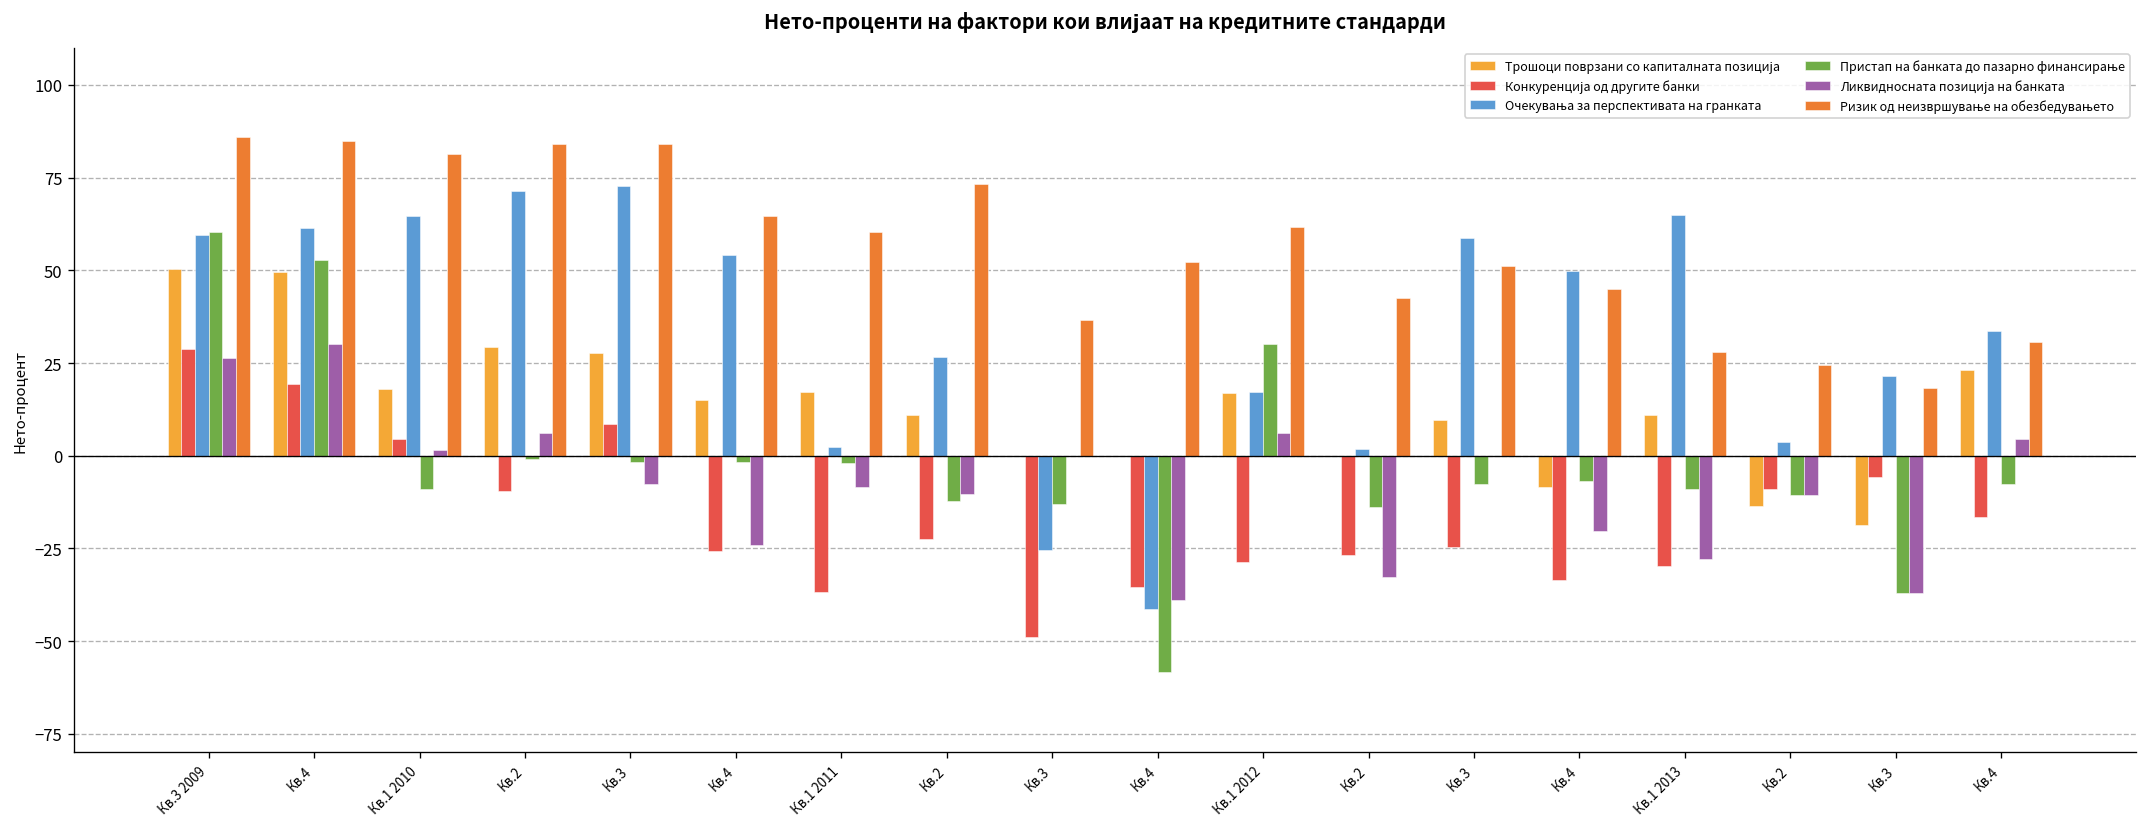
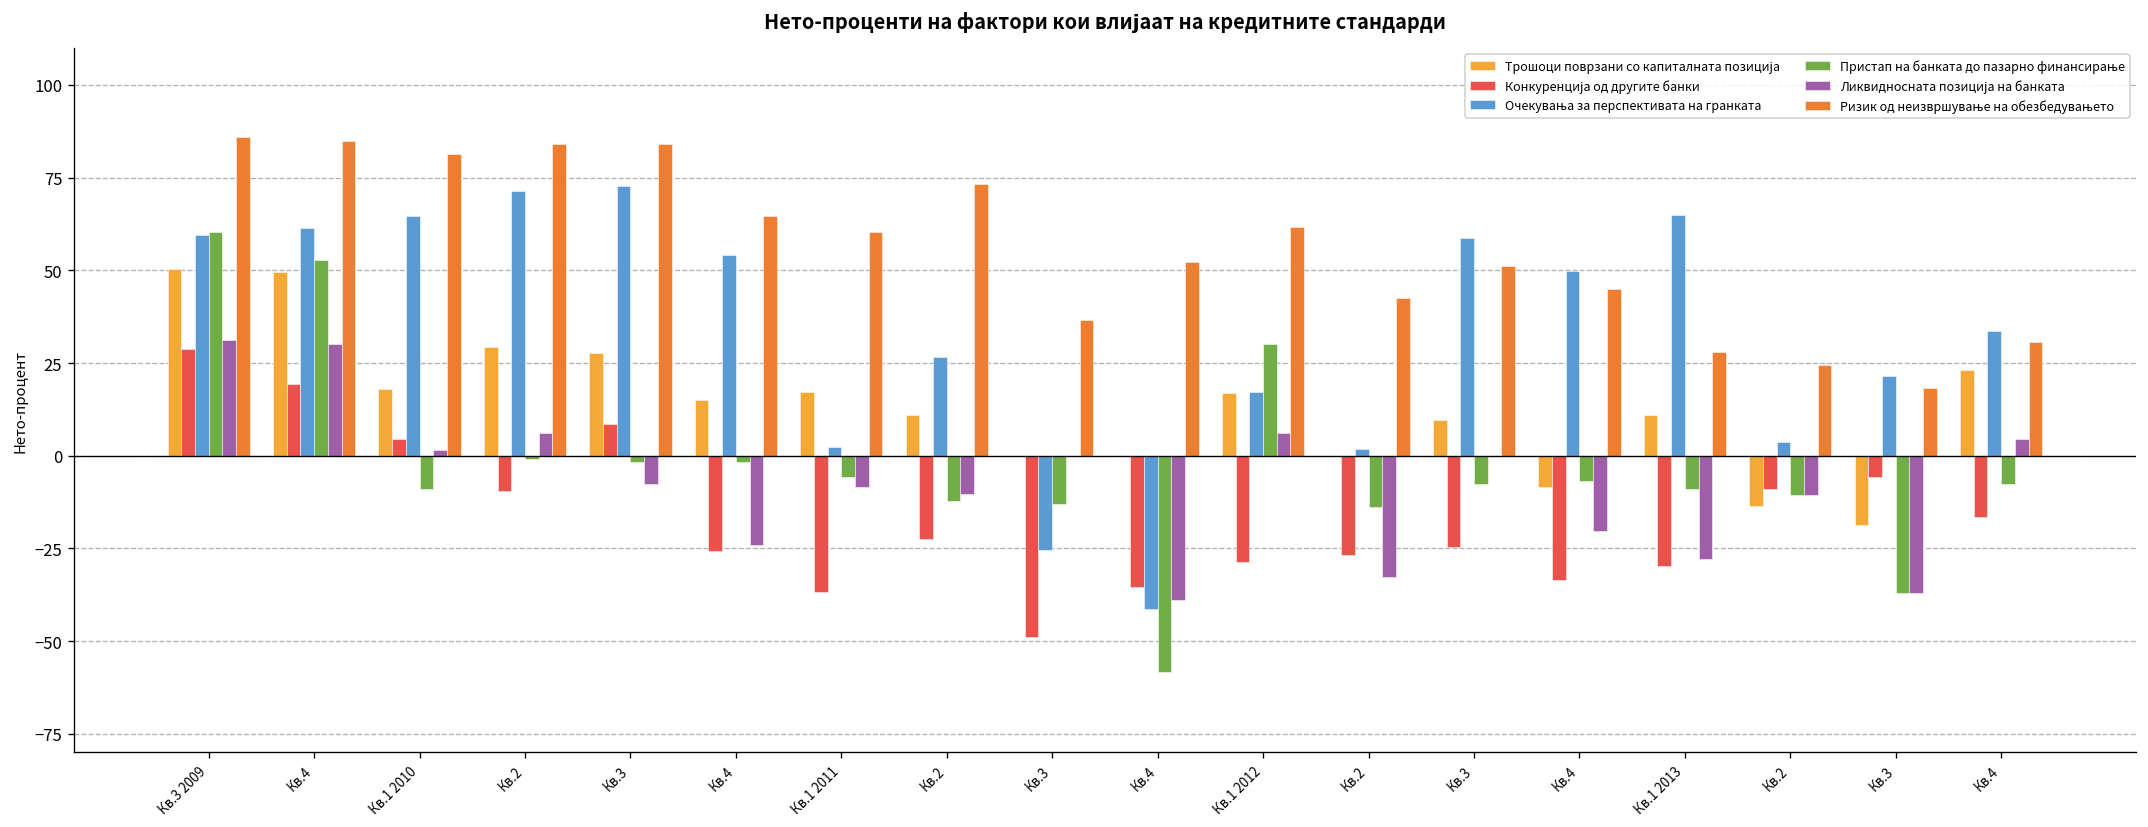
Ликвидносната позиција на банката, Кв.3 2009: 26 -> 31
Пристап на банката до пазарно финансирање, Кв.1 2011: -2 -> -6
